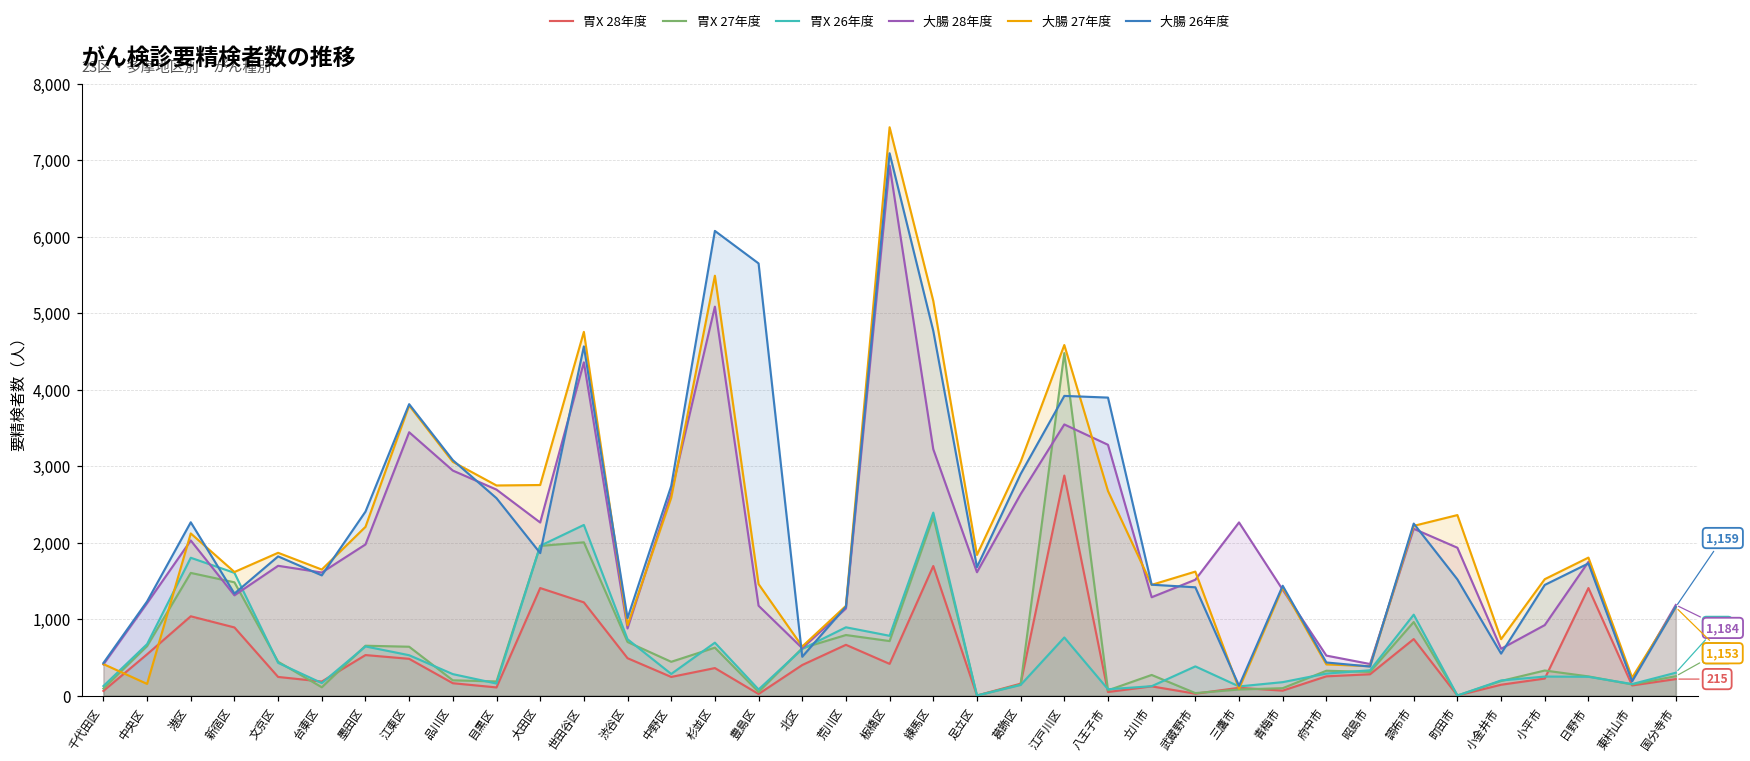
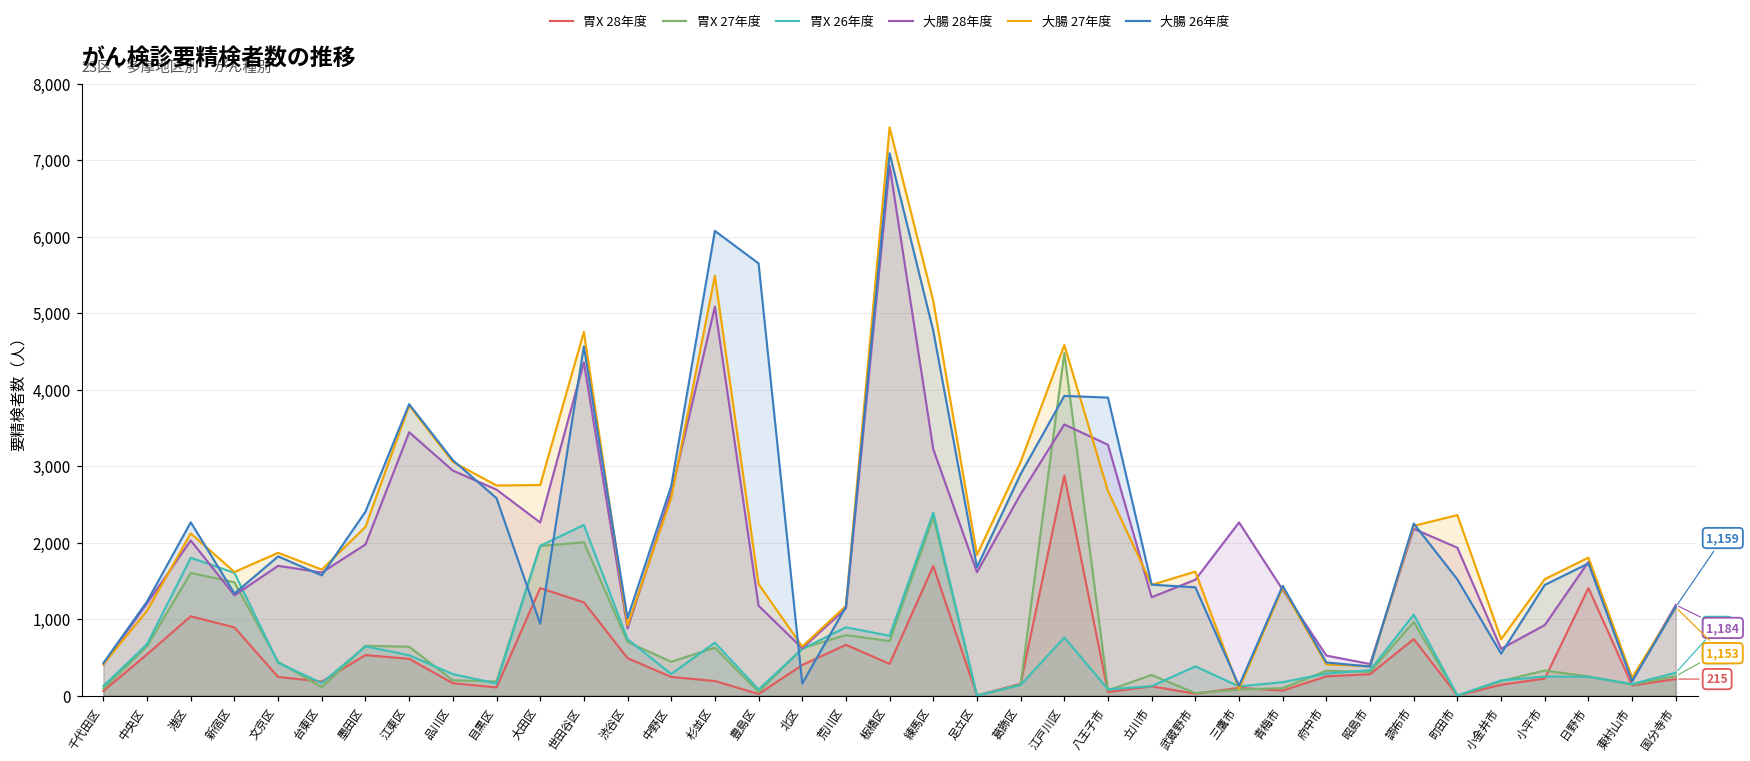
大腸 27年度, 中央区: 200 -> 1,100
大腸 26年度, 大田区: 1,900 -> 900
胃X 28年度, 杉並区: 400 -> 200
大腸 26年度, 北区: 500 -> 200
